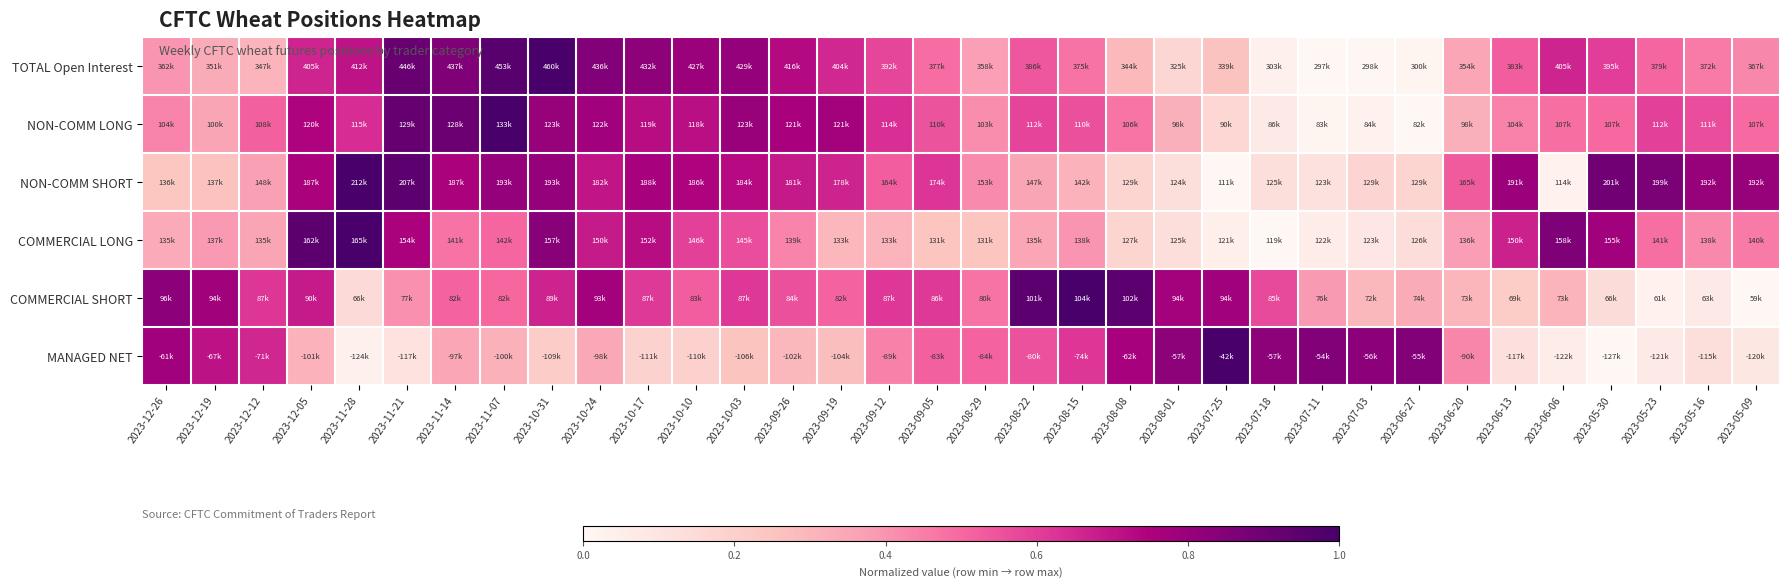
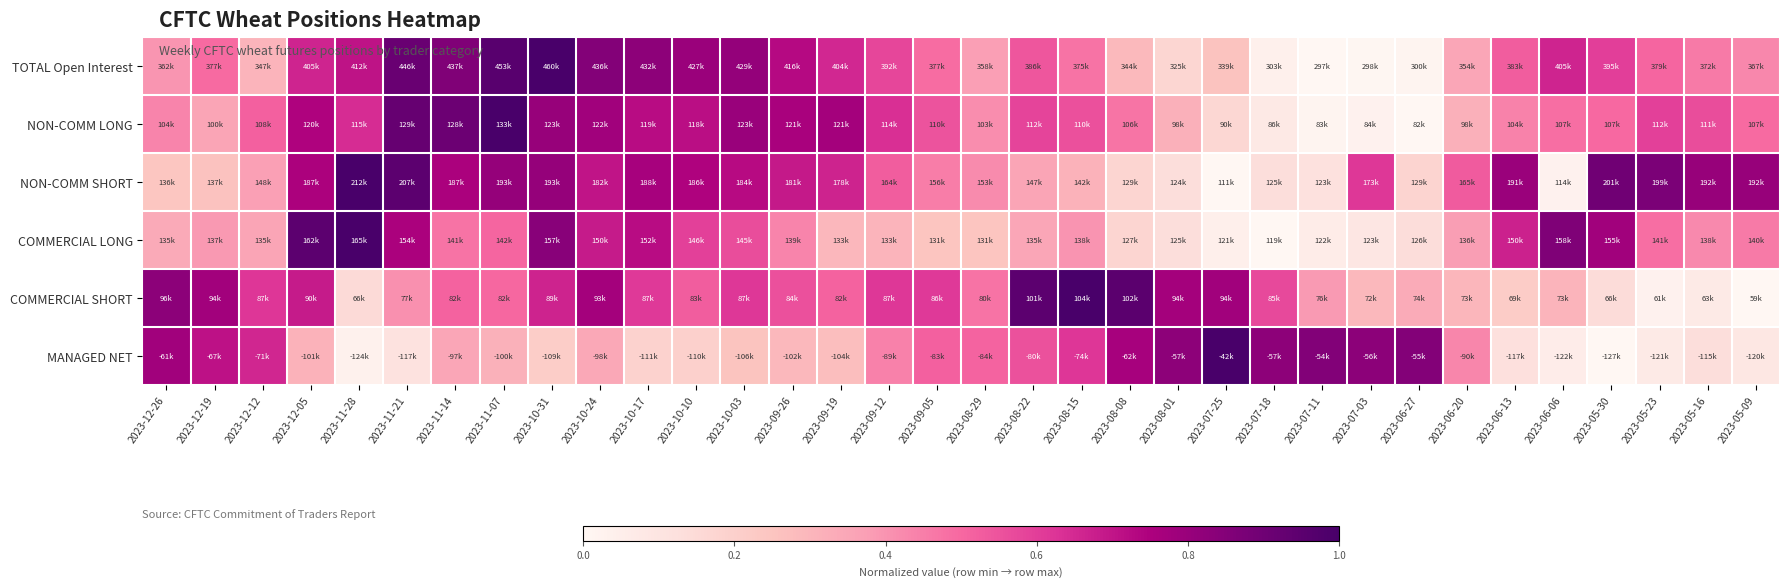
TOTAL Open Interest, 2023-12-19: 351k -> 377k
NON-COMM SHORT, 2023-09-05: 174k -> 156k
NON-COMM SHORT, 2023-07-03: 129k -> 173k
